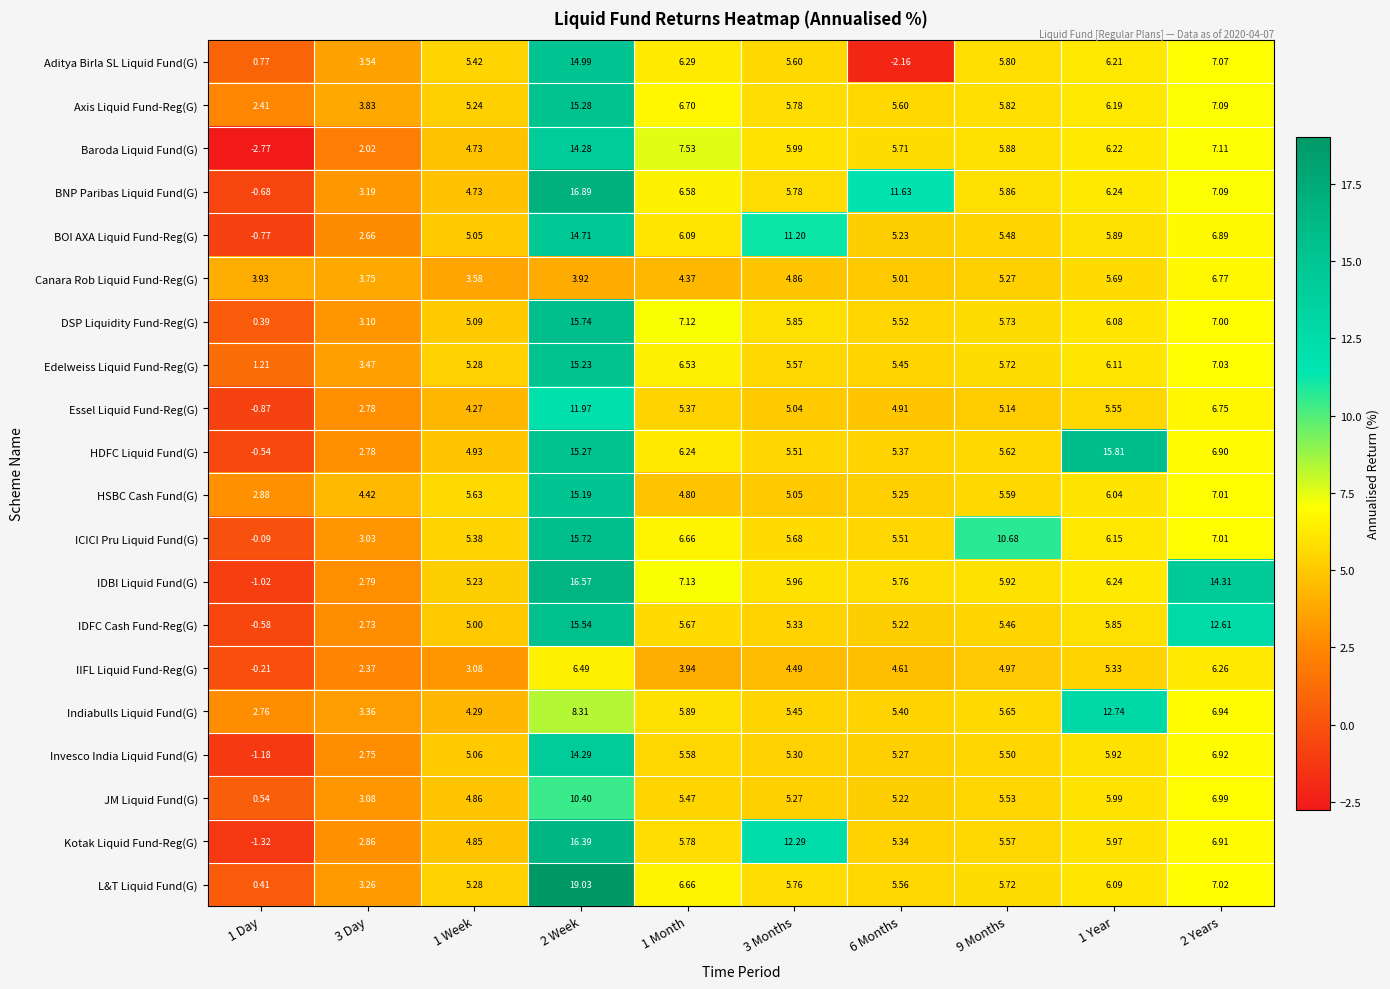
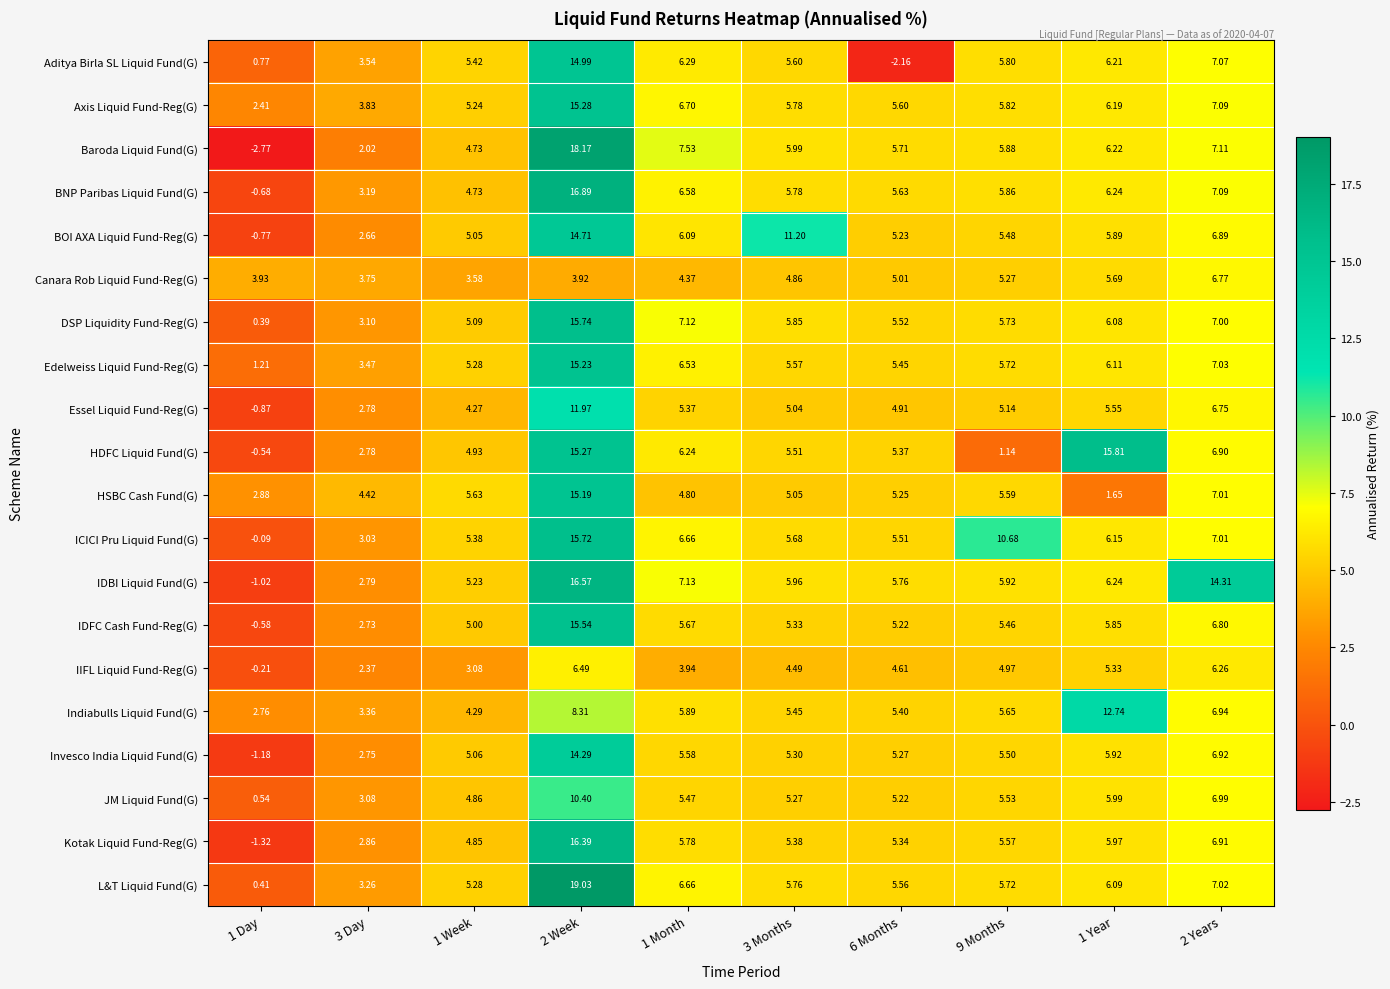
Baroda Liquid Fund(G), 2 Week: 14.28 -> 18.17
BNP Paribas Liquid Fund(G), 6 Months: 11.63 -> 5.63
HDFC Liquid Fund(G), 9 Months: 5.62 -> 1.14
HSBC Cash Fund(G), 1 Year: 6.04 -> 1.65
IDFC Cash Fund-Reg(G), 2 Years: 12.61 -> 6.80
Kotak Liquid Fund-Reg(G), 3 Months: 12.29 -> 5.38
